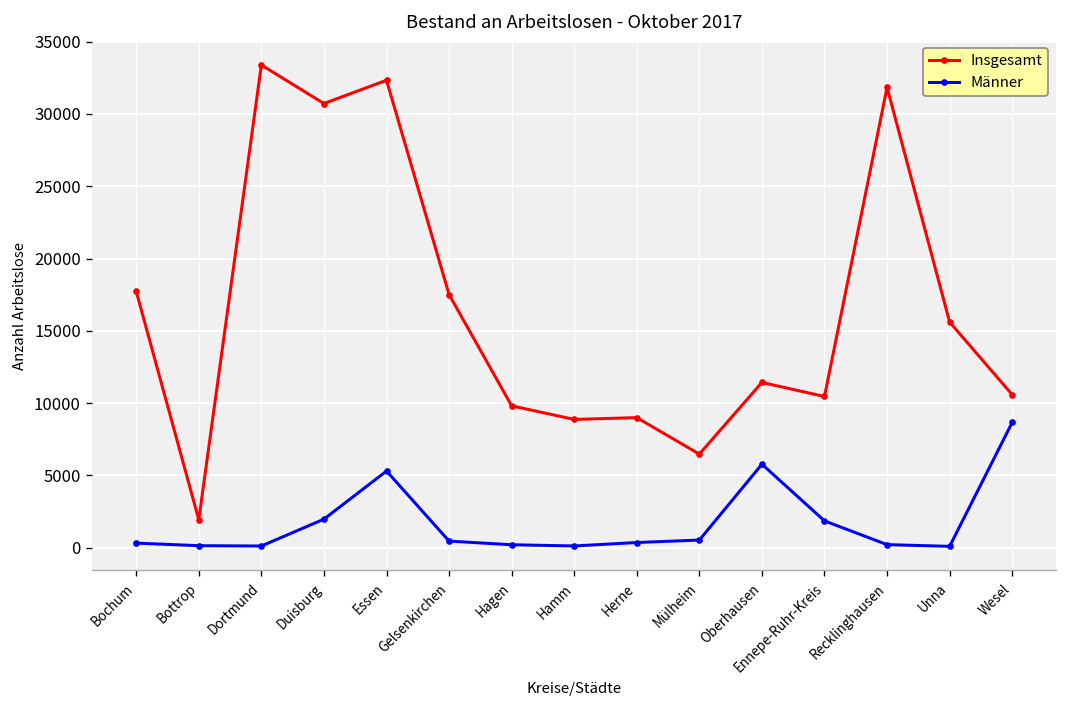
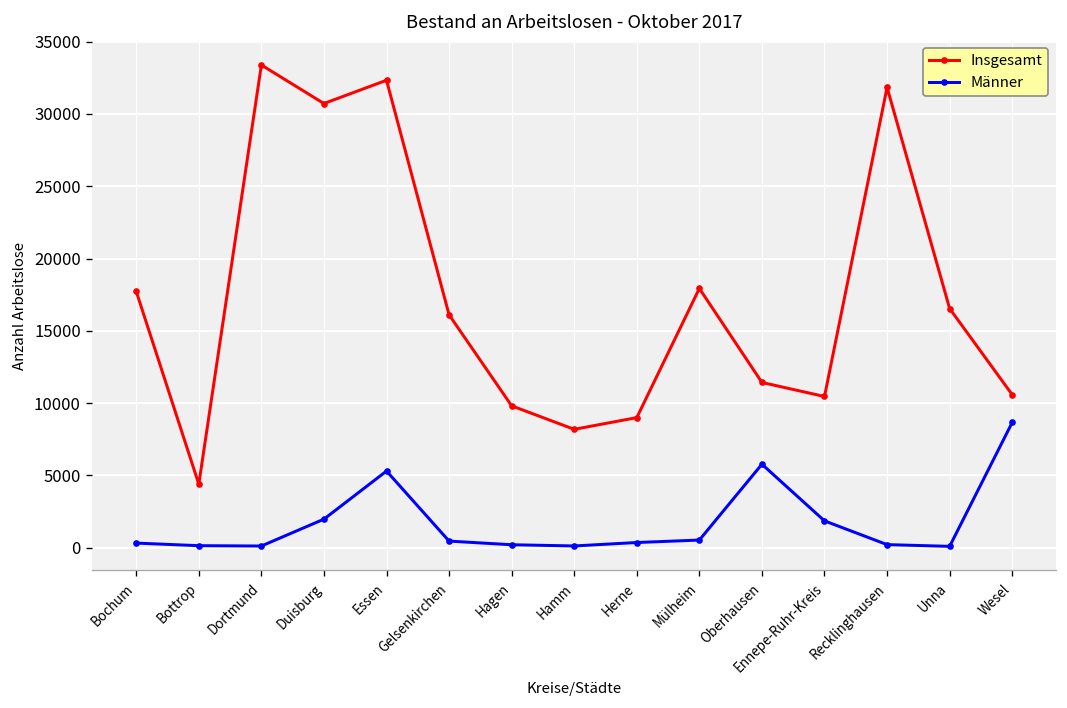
Insgesamt, Bottrop: 1900 -> 4400
Insgesamt, Gelsenkirchen: 17500 -> 16100
Insgesamt, Hamm: 8900 -> 8200
Insgesamt, Mülheim: 6500 -> 17900
Insgesamt, Unna: 15600 -> 16500
